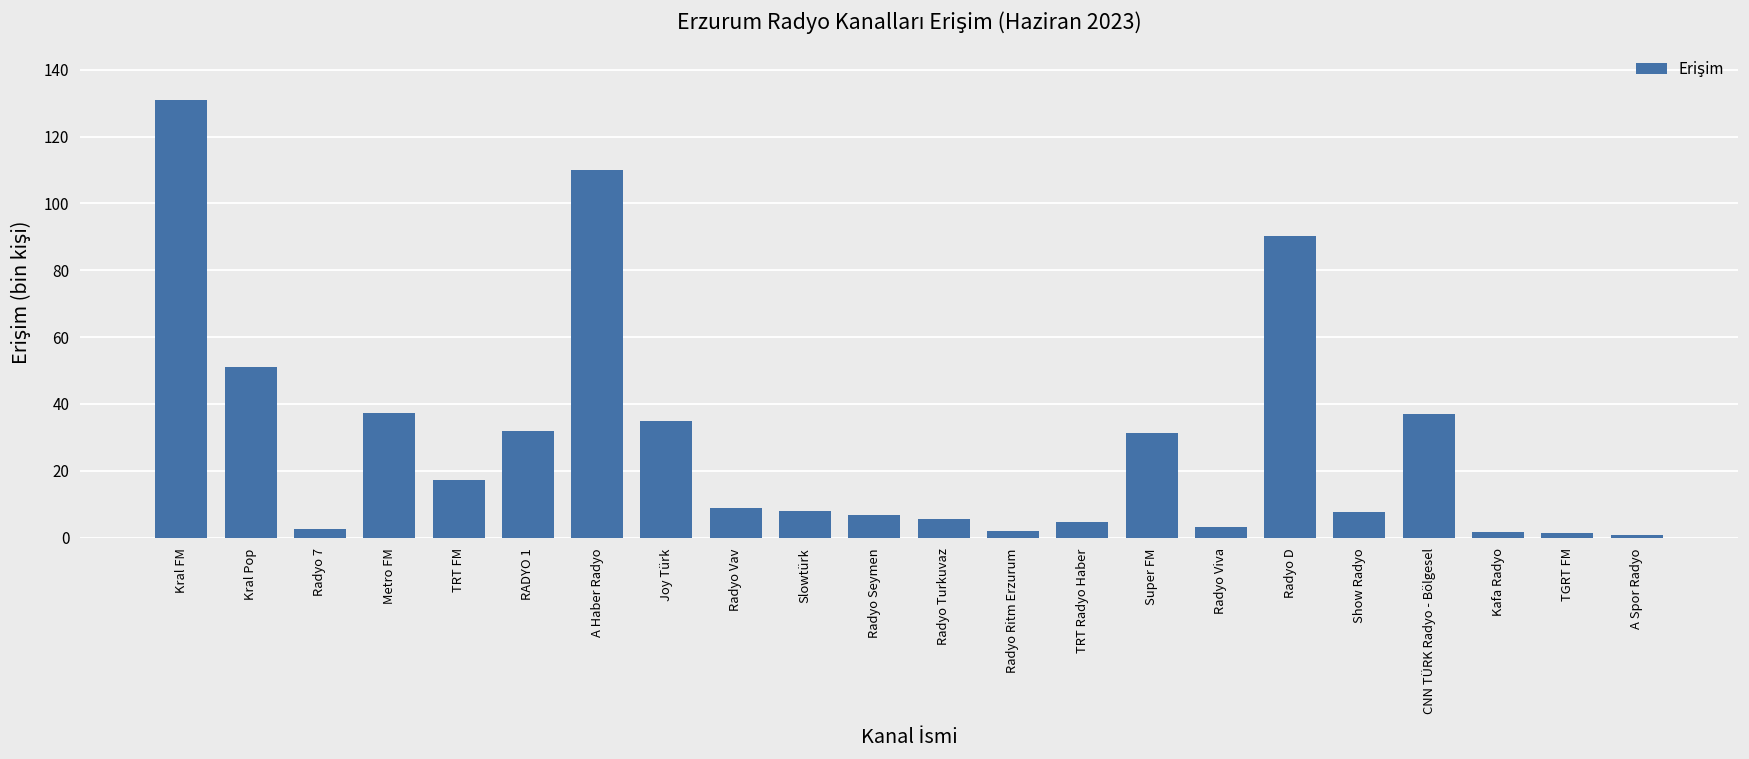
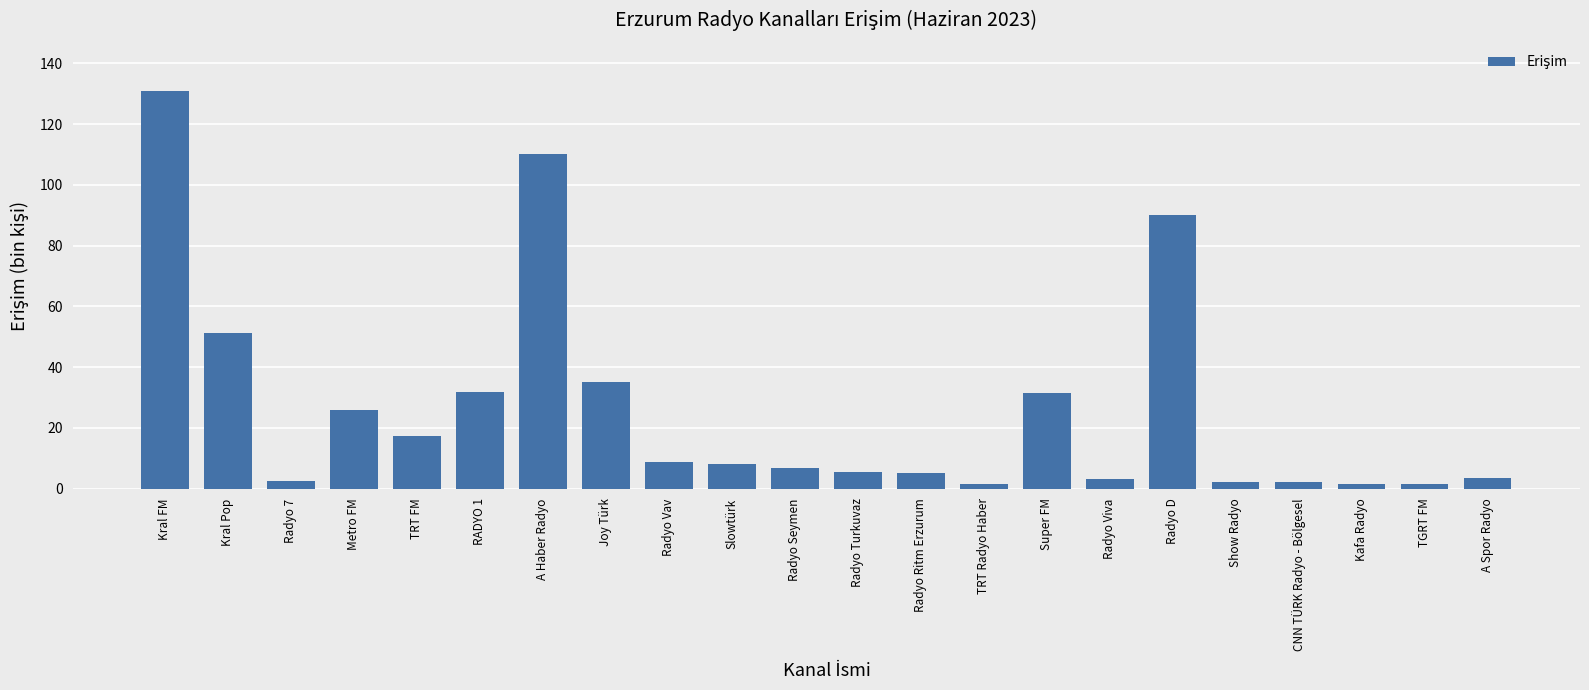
Metro FM: 37 -> 26
Radyo Ritm Erzurum: 2 -> 5
TRT Radyo Haber: 5 -> 1
Show Radyo: 8 -> 2
CNN TÜRK Radyo - Bölgesel: 37 -> 2
A Spor Radyo: 1 -> 4
